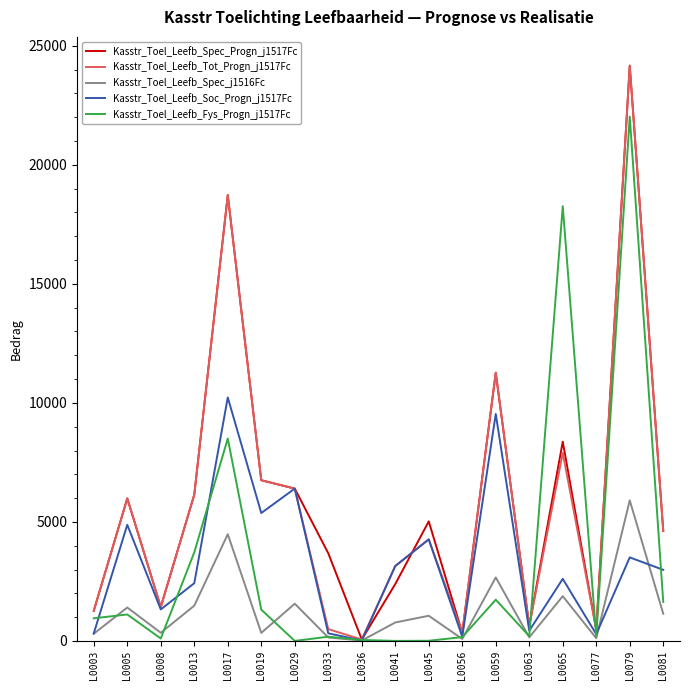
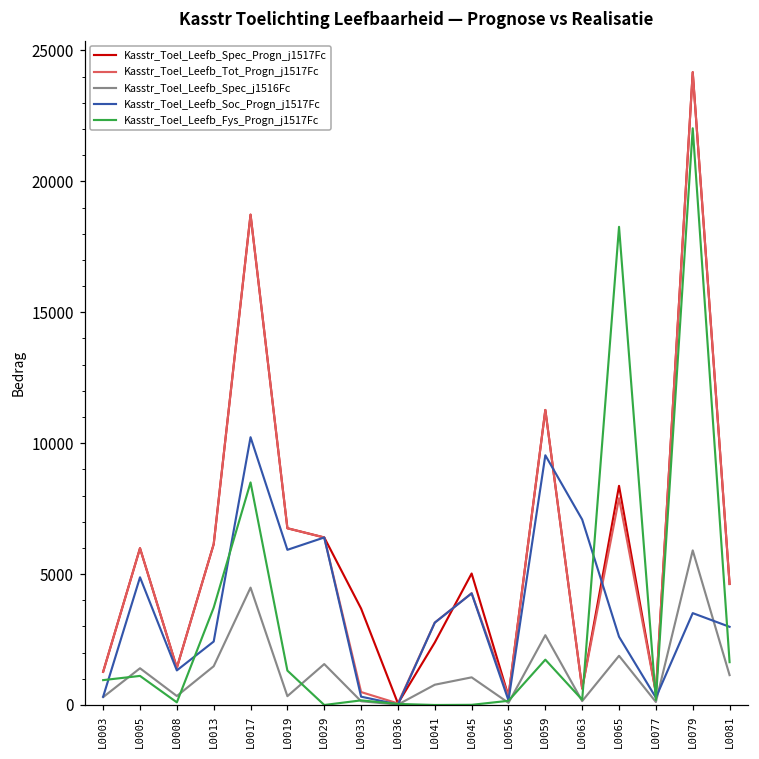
Kasstr_Toel_Leefb_Soc_Progn_j1517Fc, L0019: 5400 -> 5900
Kasstr_Toel_Leefb_Soc_Progn_j1517Fc, L0063: 400 -> 7100
